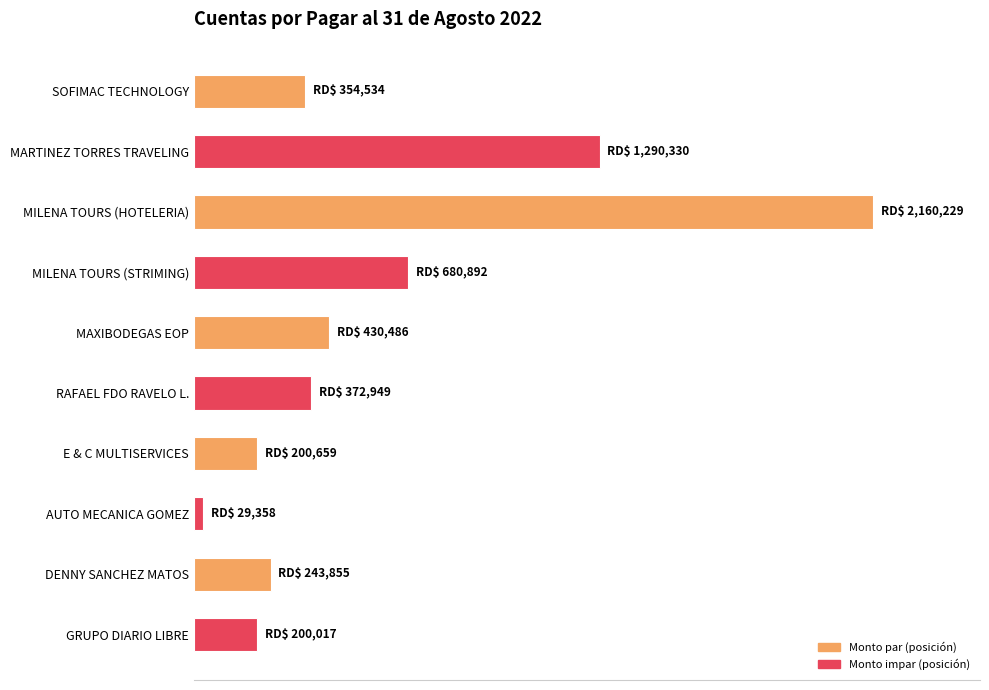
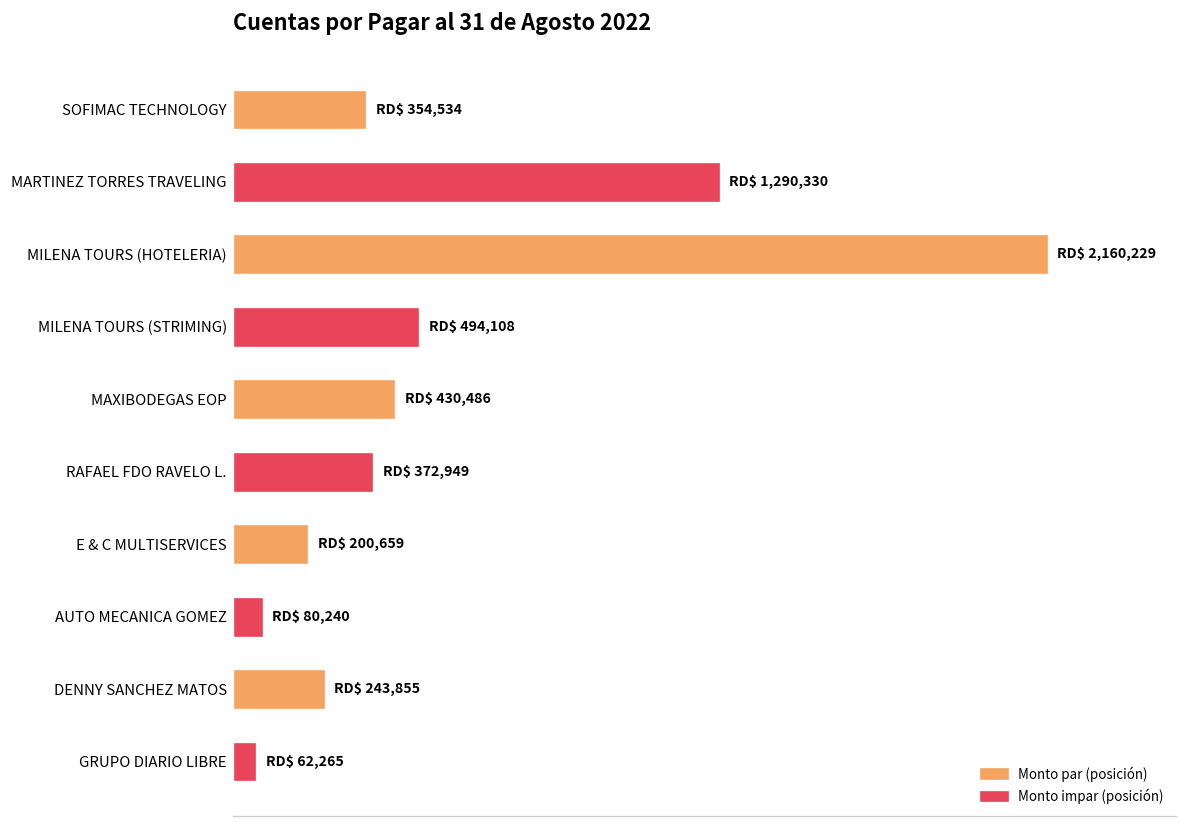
MILENA TOURS (STRIMING): 680,892 -> 494,108
AUTO MECANICA GOMEZ: 29,358 -> 80,240
GRUPO DIARIO LIBRE: 200,017 -> 62,265
